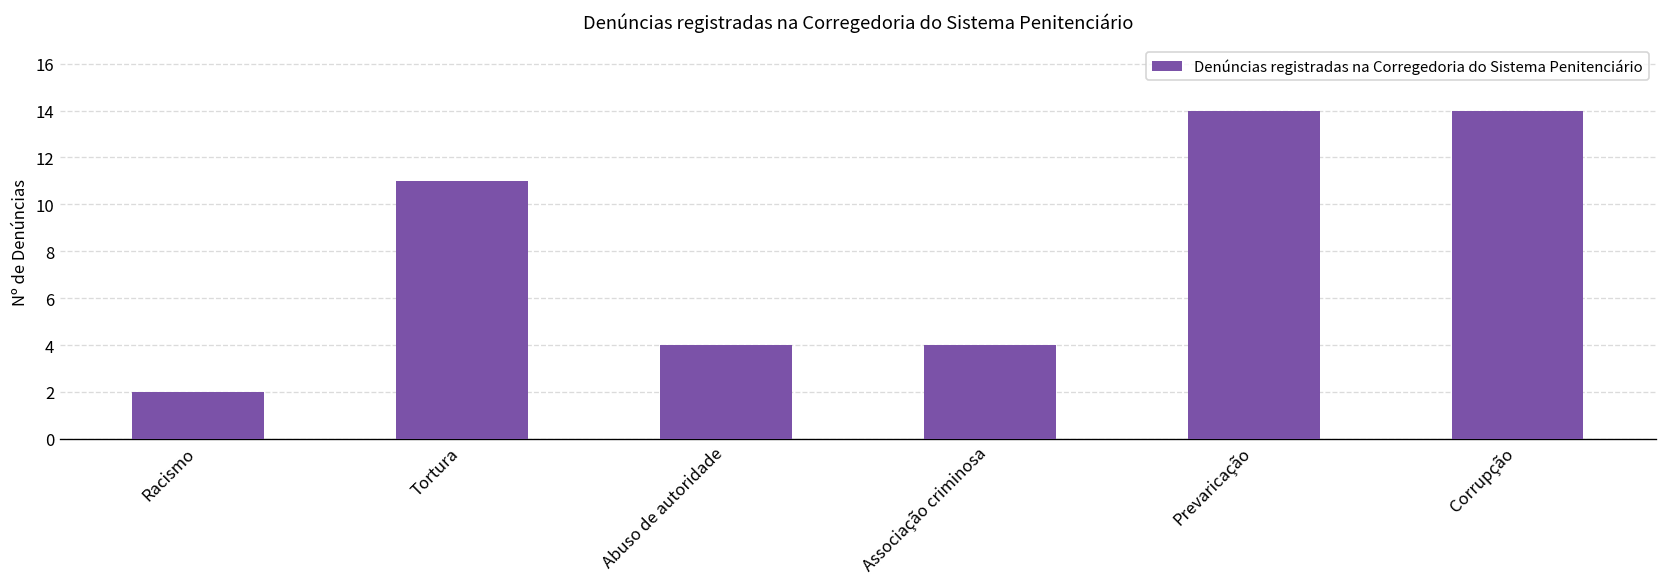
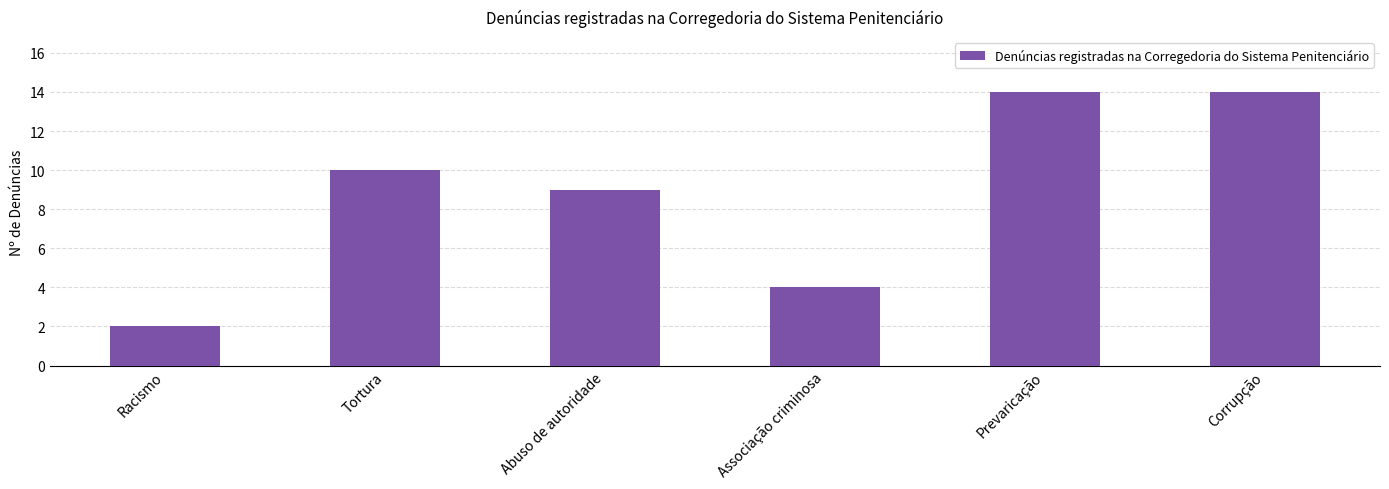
Tortura: 11 -> 10
Abuso de autoridade: 4 -> 9
